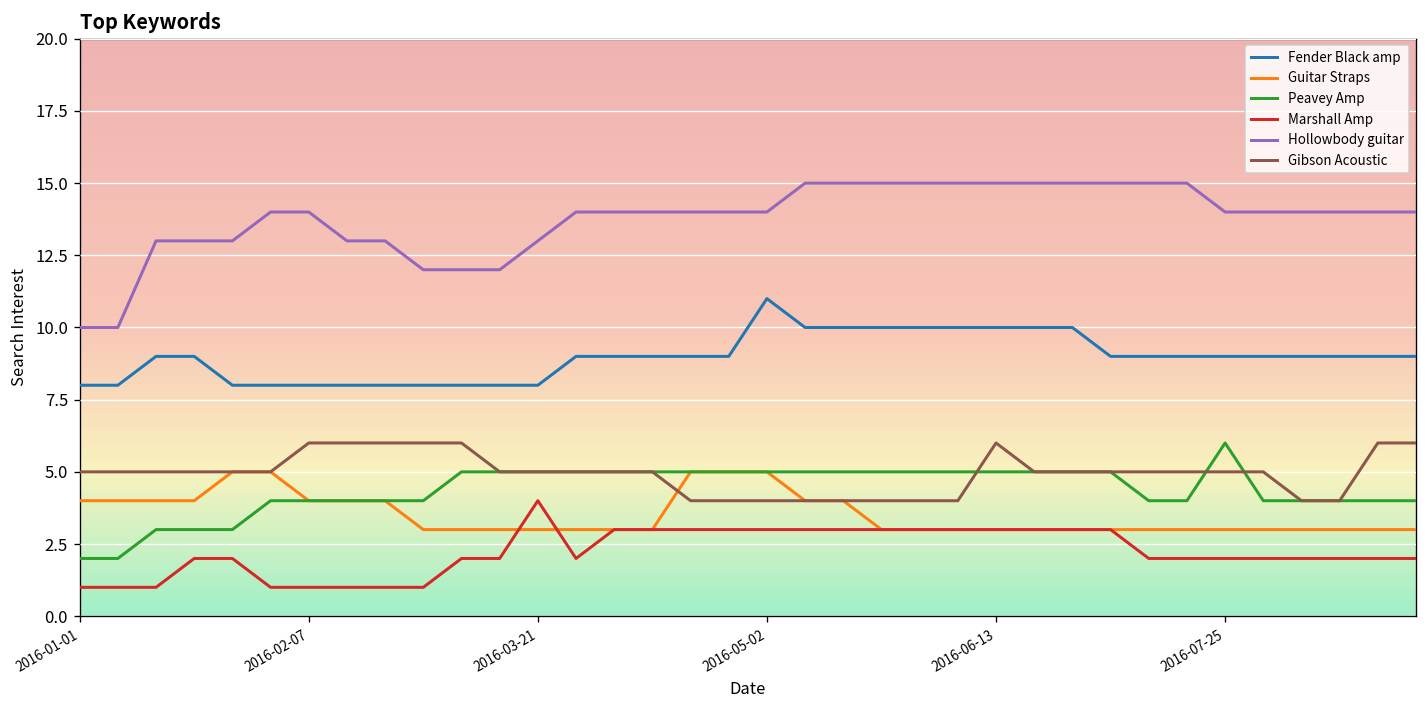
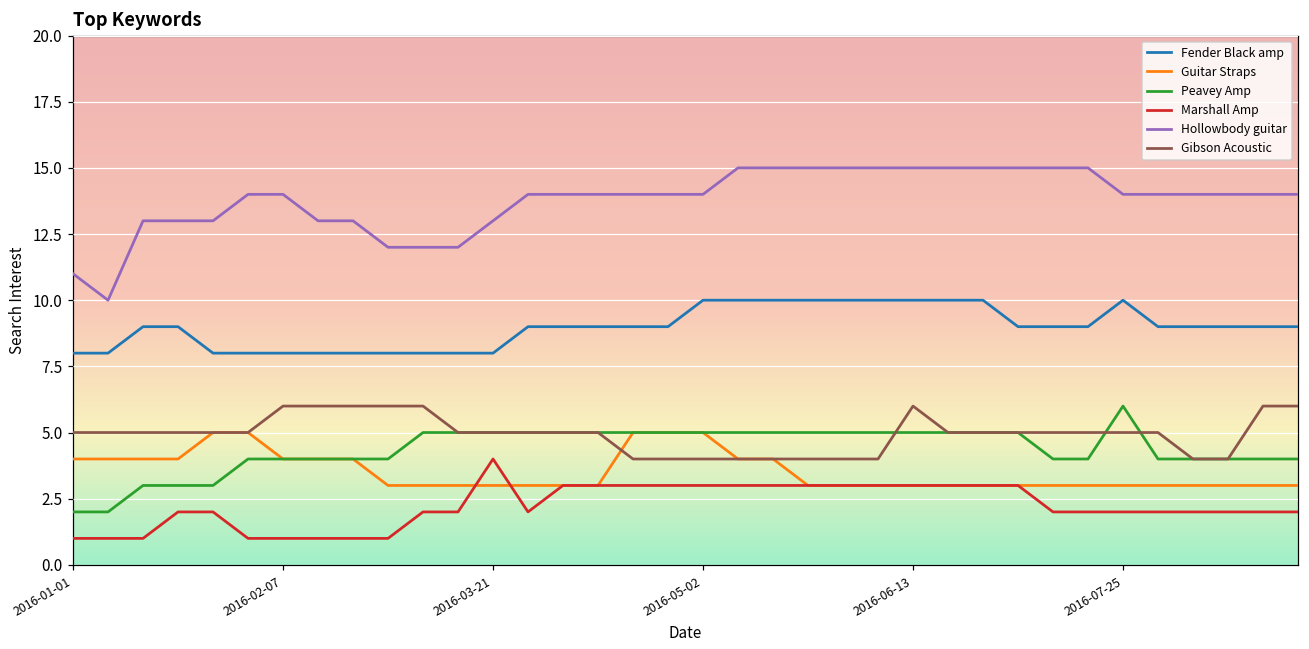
Hollowbody guitar, 2016-01-01: 10 -> 11
Fender Black amp, 2016-05-02: 11 -> 10
Fender Black amp, 2016-07-25: 9 -> 10
